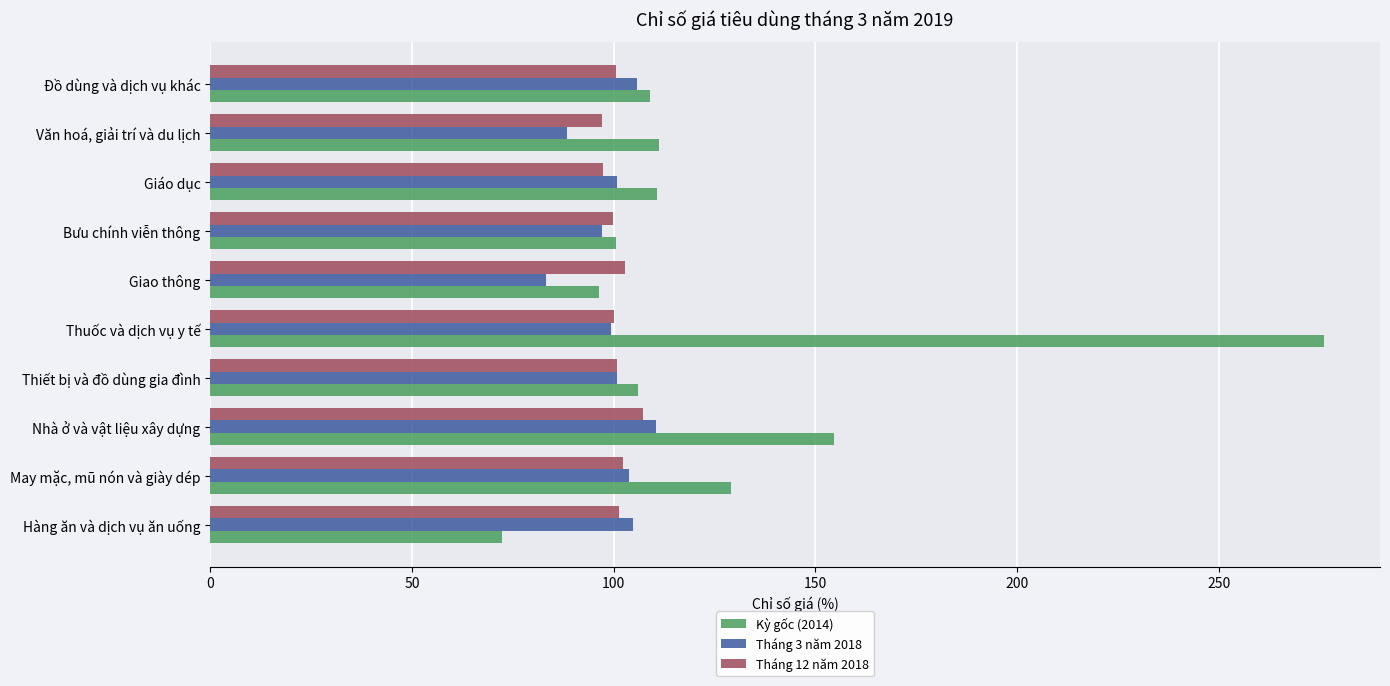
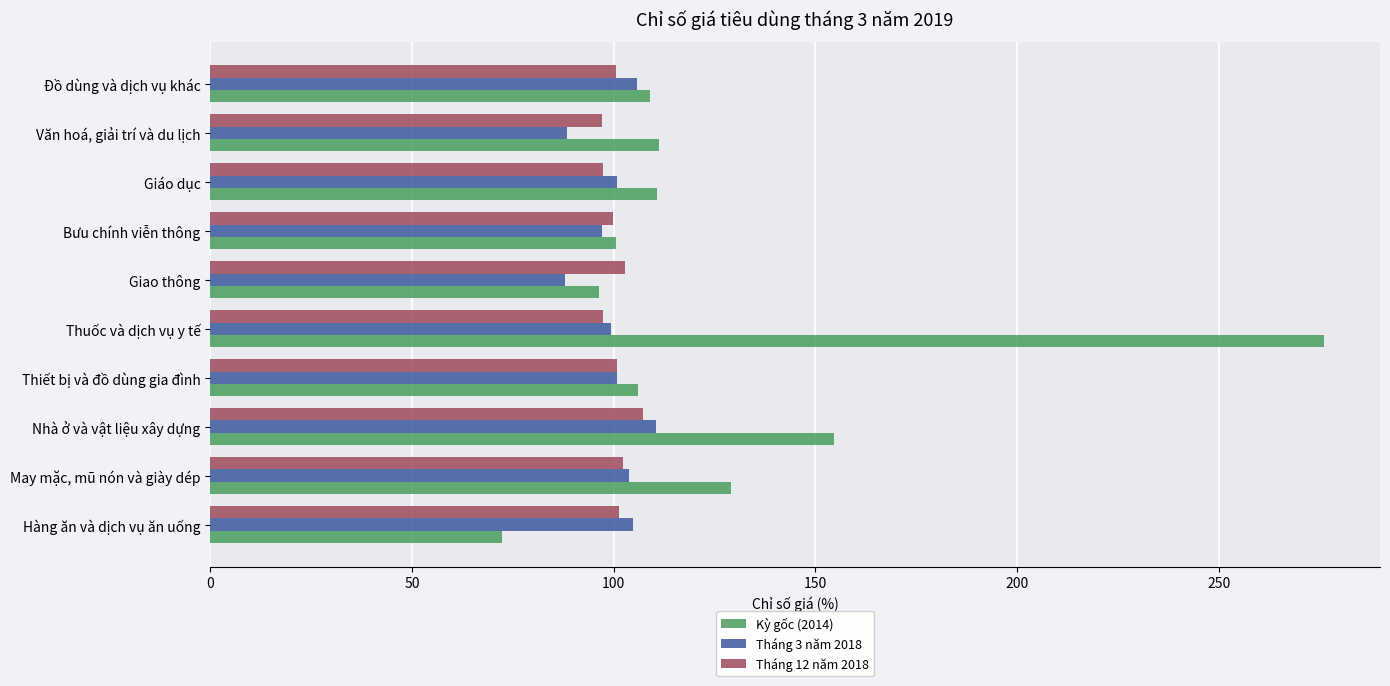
Tháng 3 năm 2018, Giao thông: 83 -> 88
Tháng 12 năm 2018, Thuốc và dịch vụ y tế: 100 -> 97
